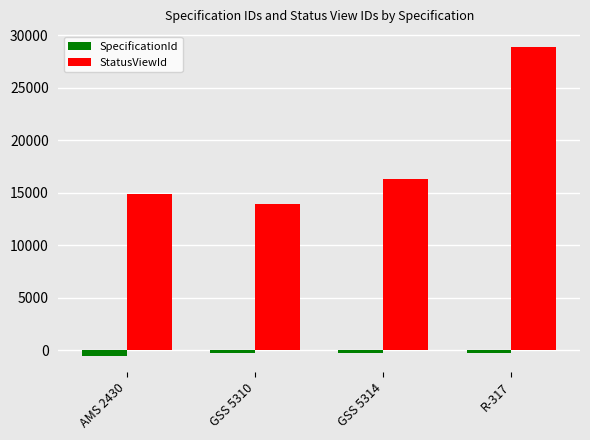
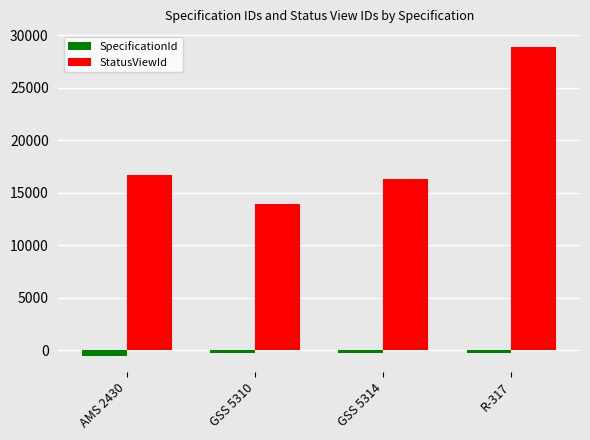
StatusViewId, AMS 2430: 14900 -> 16600
